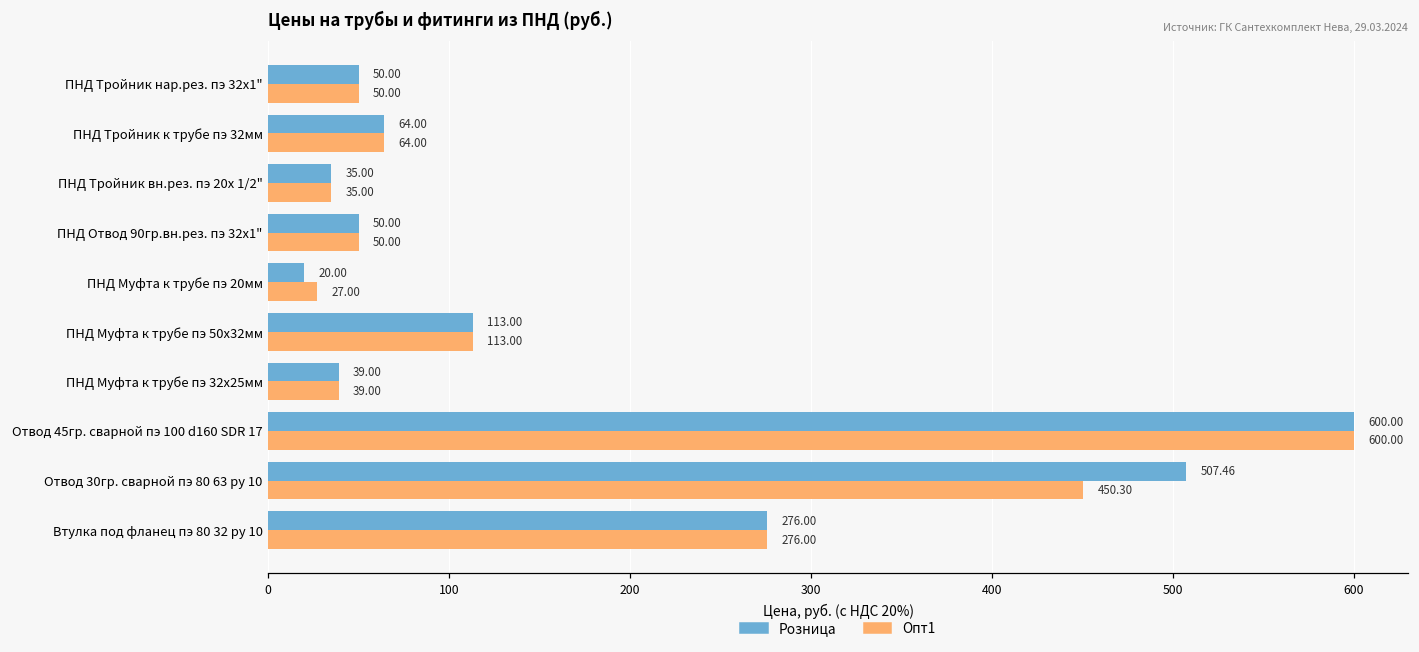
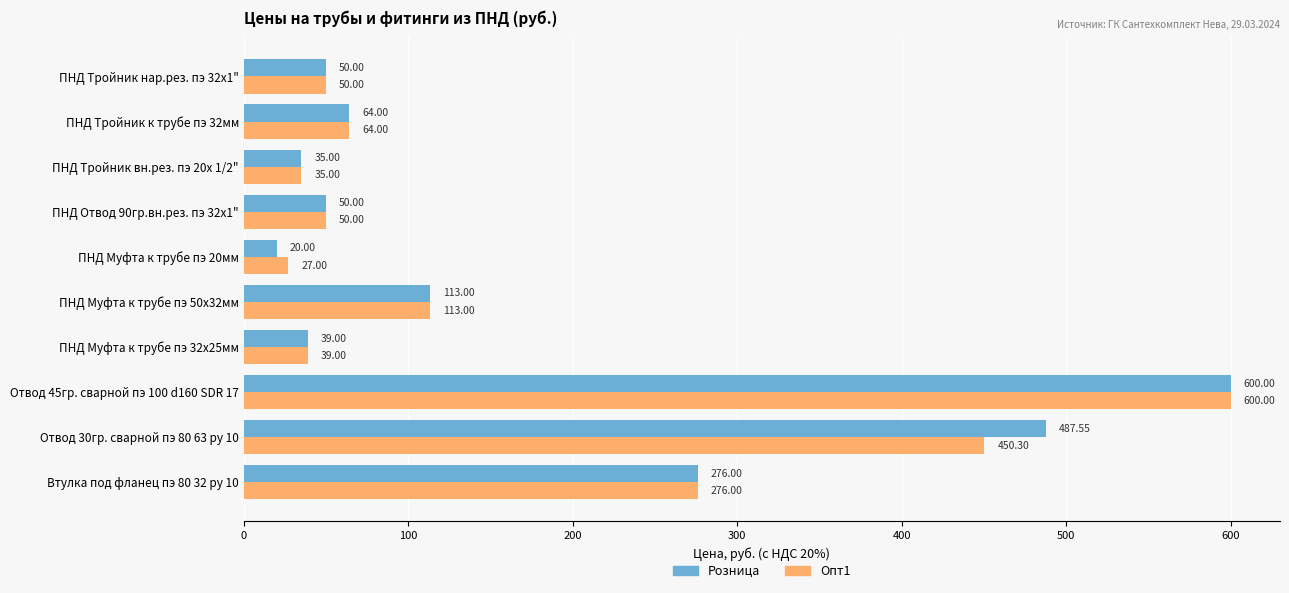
Розница, Отвод 30гр. сварной пэ 80 63 ру 10: 507.46 -> 487.55
